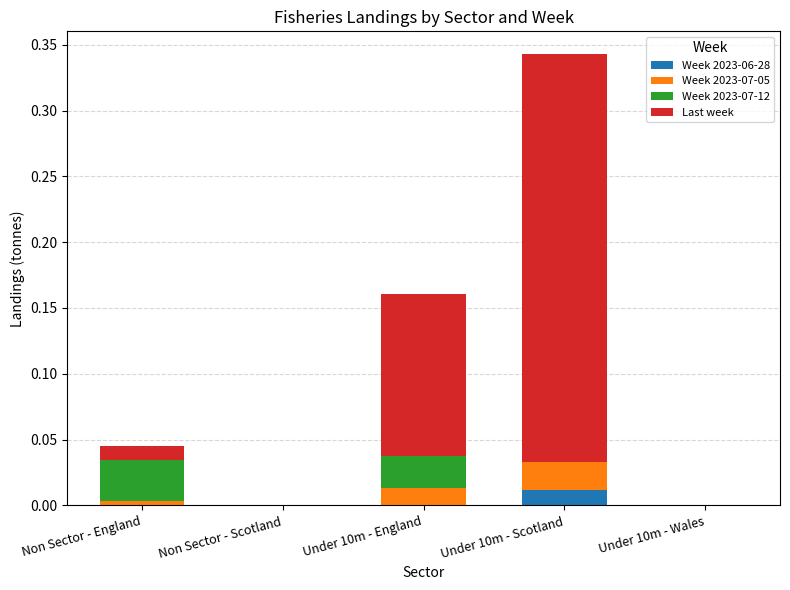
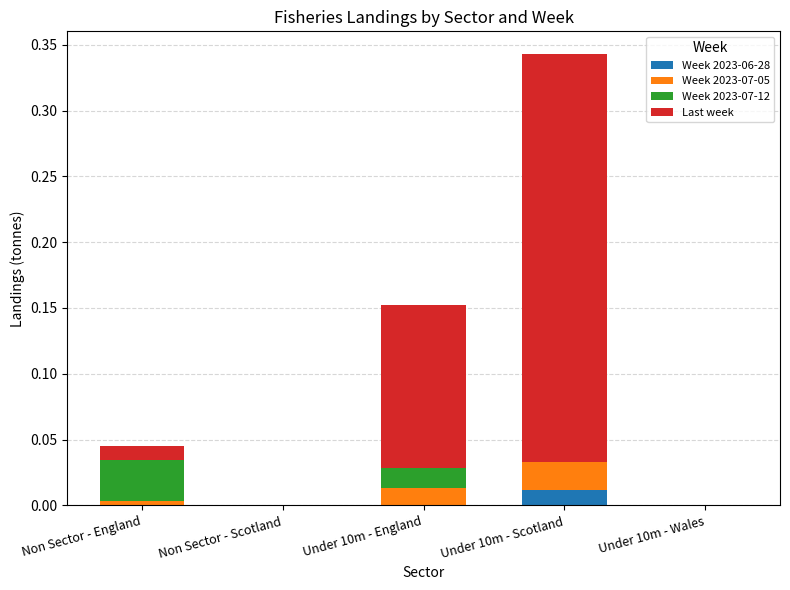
Week 2023-07-12, Under 10m - England: 0.024 -> 0.015
